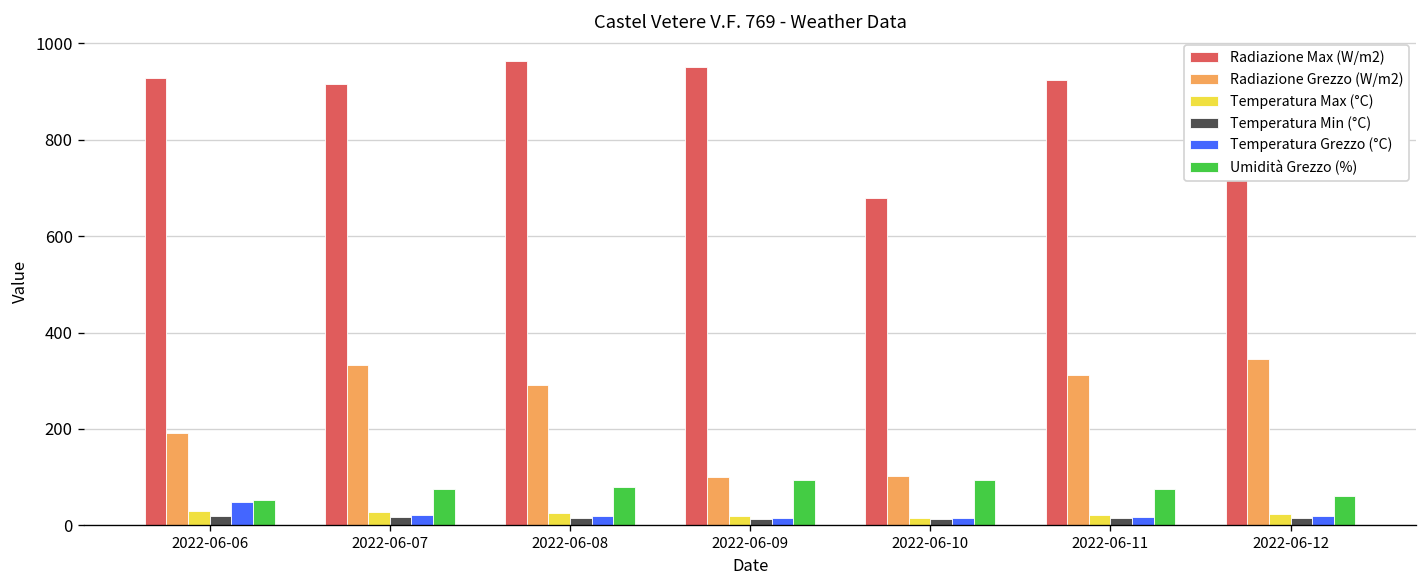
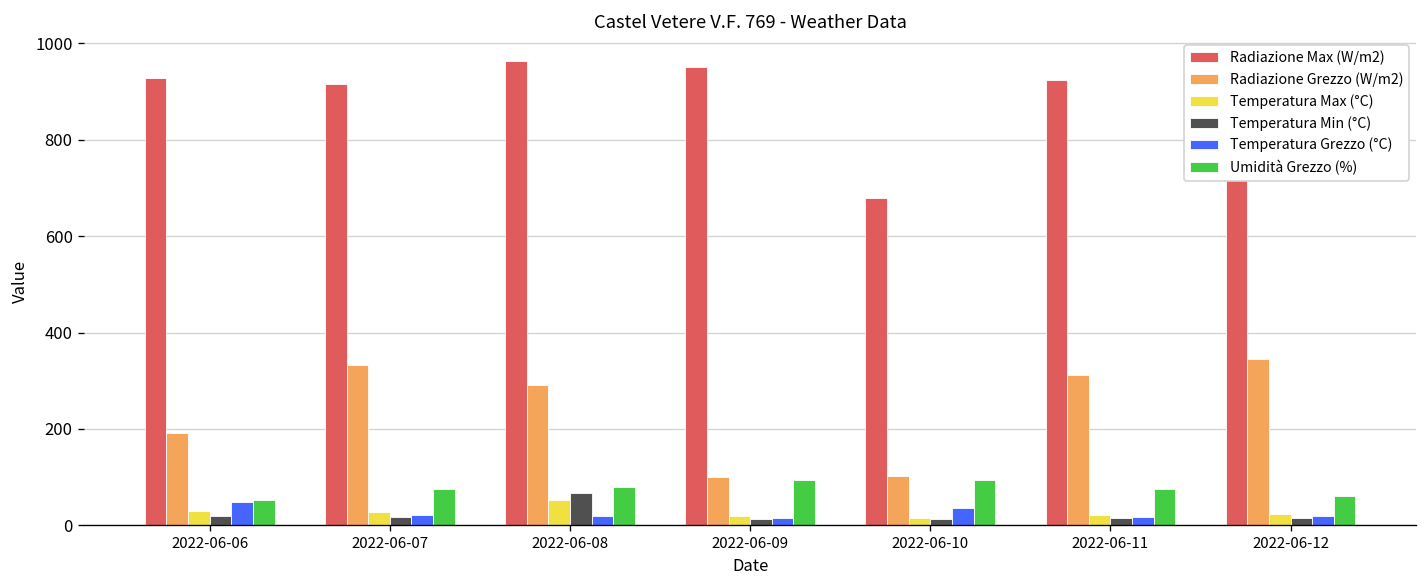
Temperatura Max (°C), 2022-06-08: 30 -> 50
Temperatura Min (°C), 2022-06-08: 20 -> 70
Temperatura Grezzo (°C), 2022-06-10: 10 -> 40
